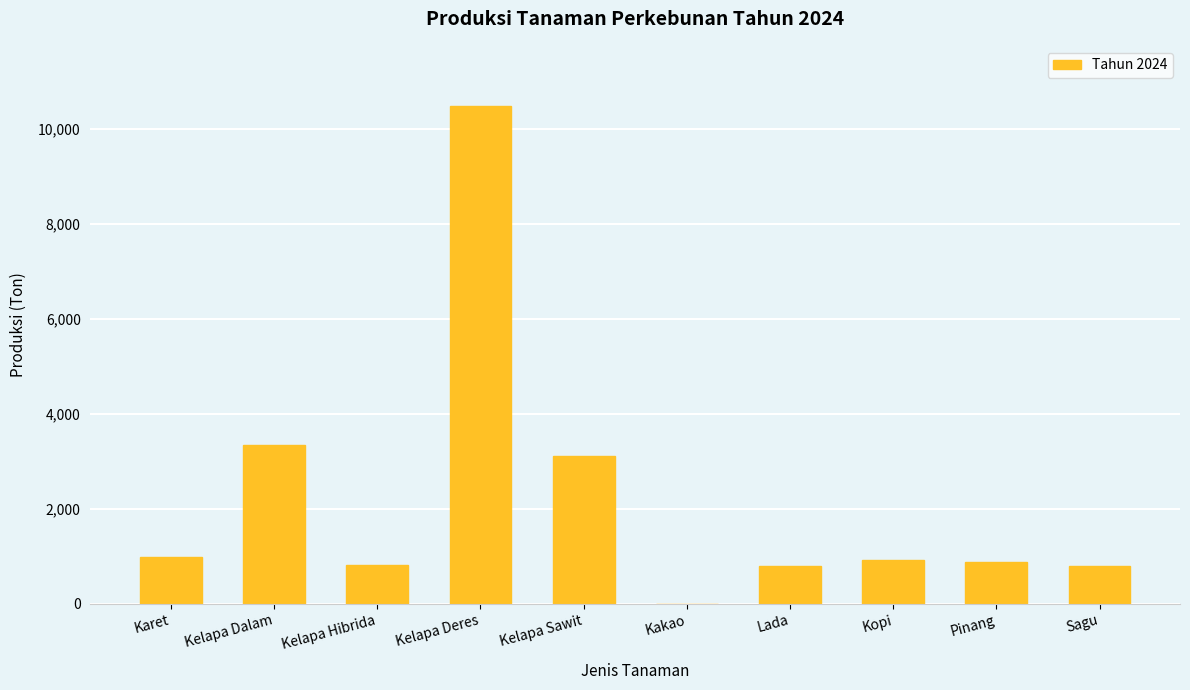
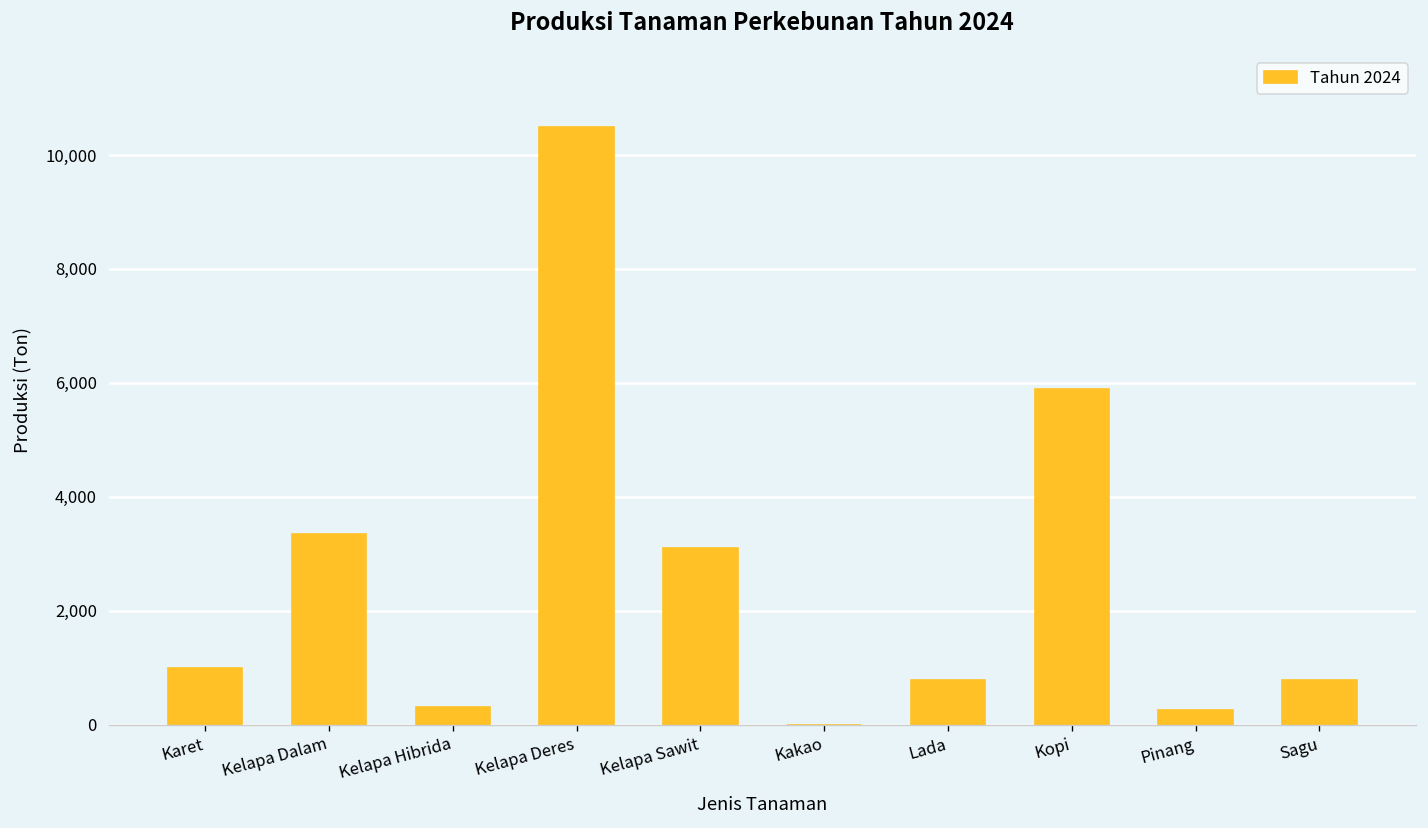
Kelapa Hibrida: 800 -> 300
Kopi: 900 -> 5,900
Pinang: 900 -> 300
